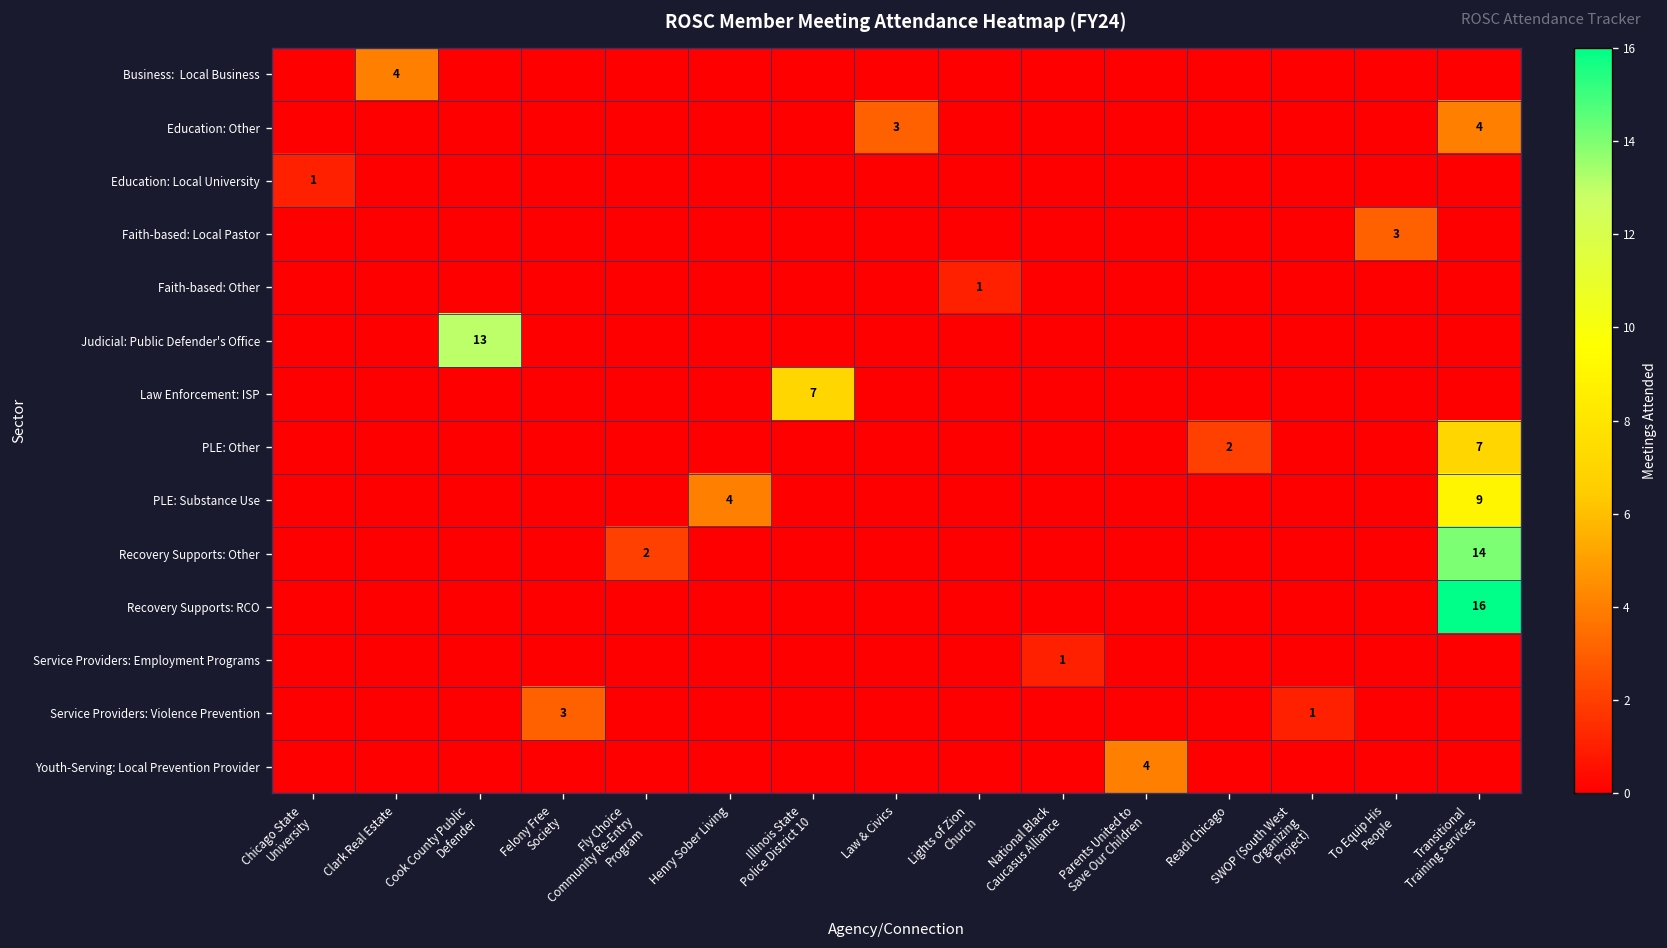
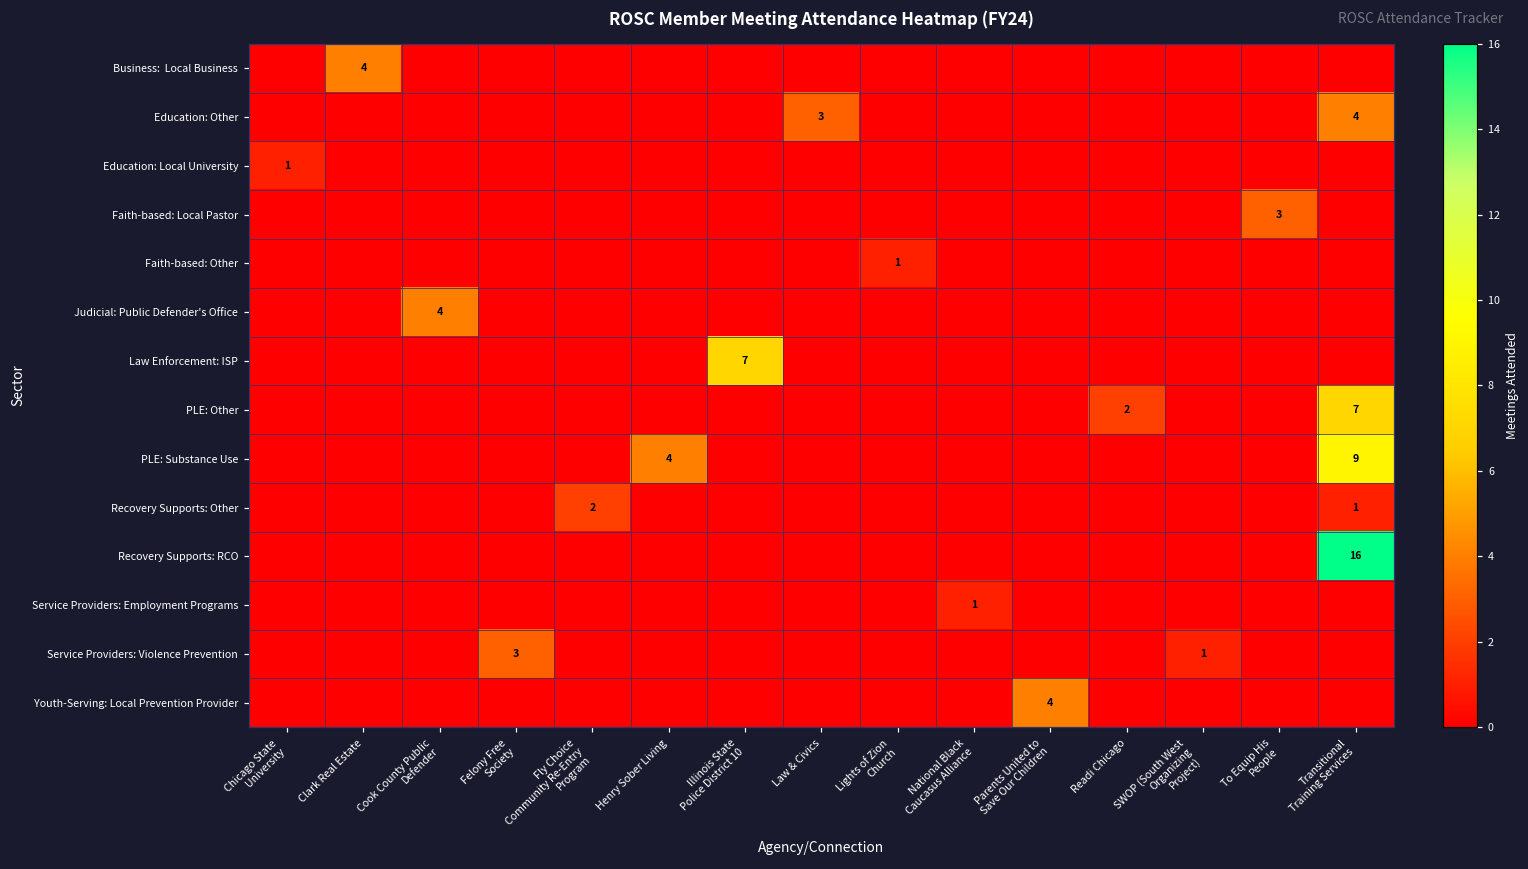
Judicial: Public Defender's Office, Cook County Public Defender: 13 -> 4
Recovery Supports: Other, Transitional Training Services: 14 -> 1
